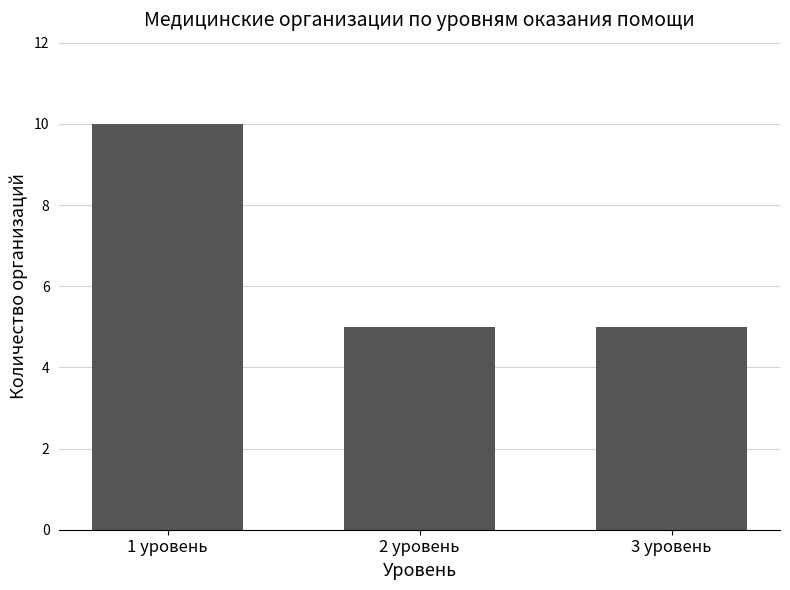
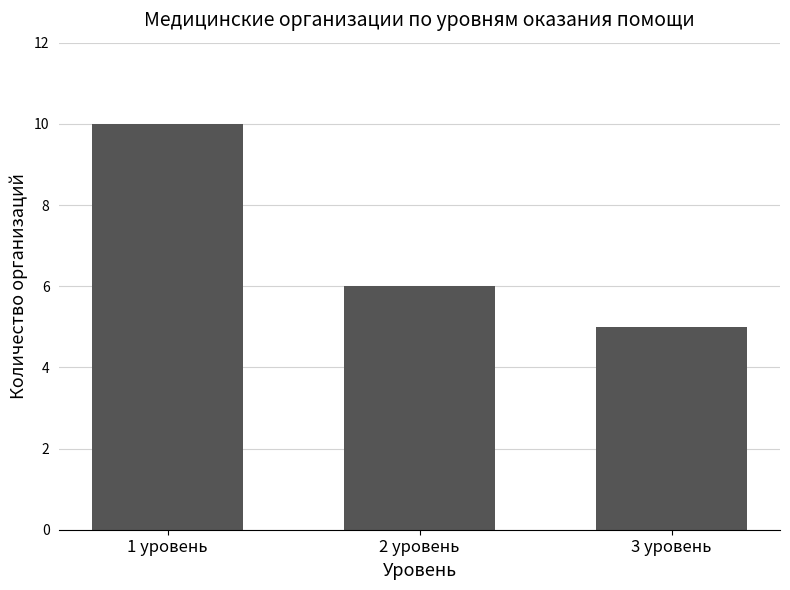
2 уровень: 5 -> 6
